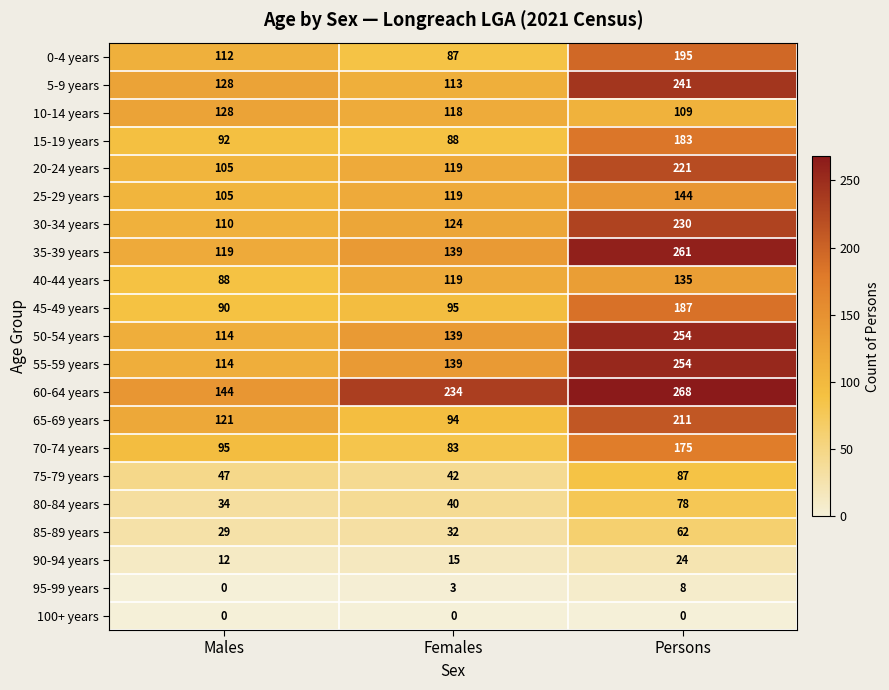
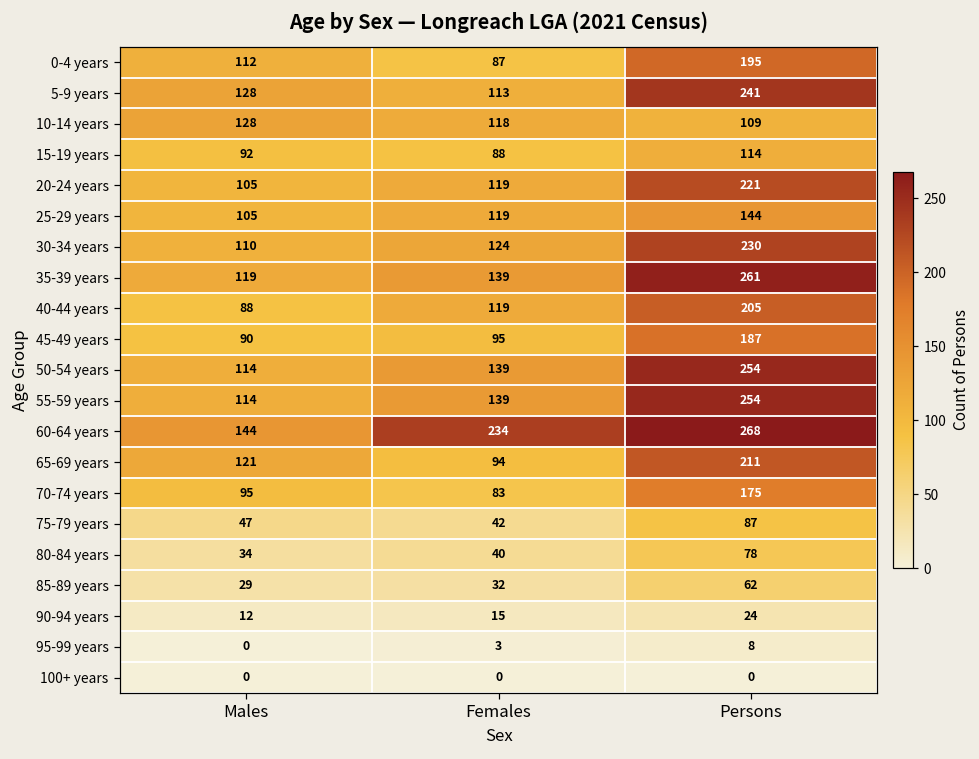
15-19 years, Persons: 183 -> 114
40-44 years, Persons: 135 -> 205
